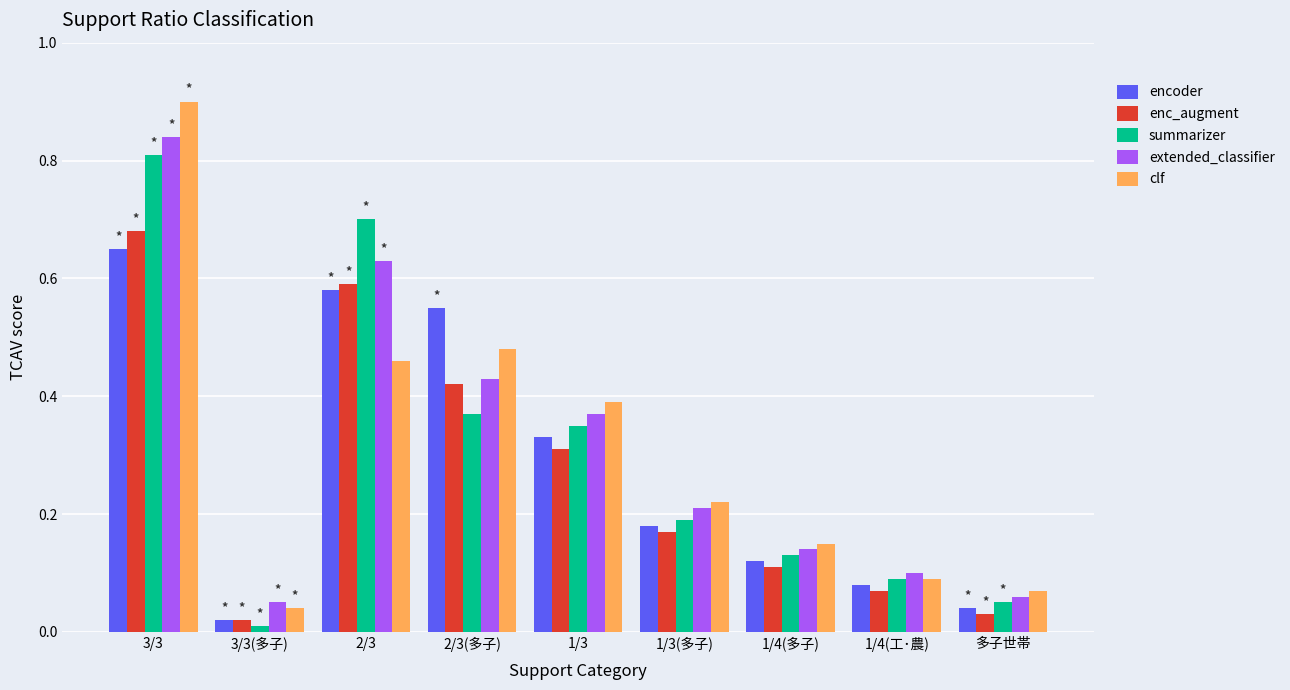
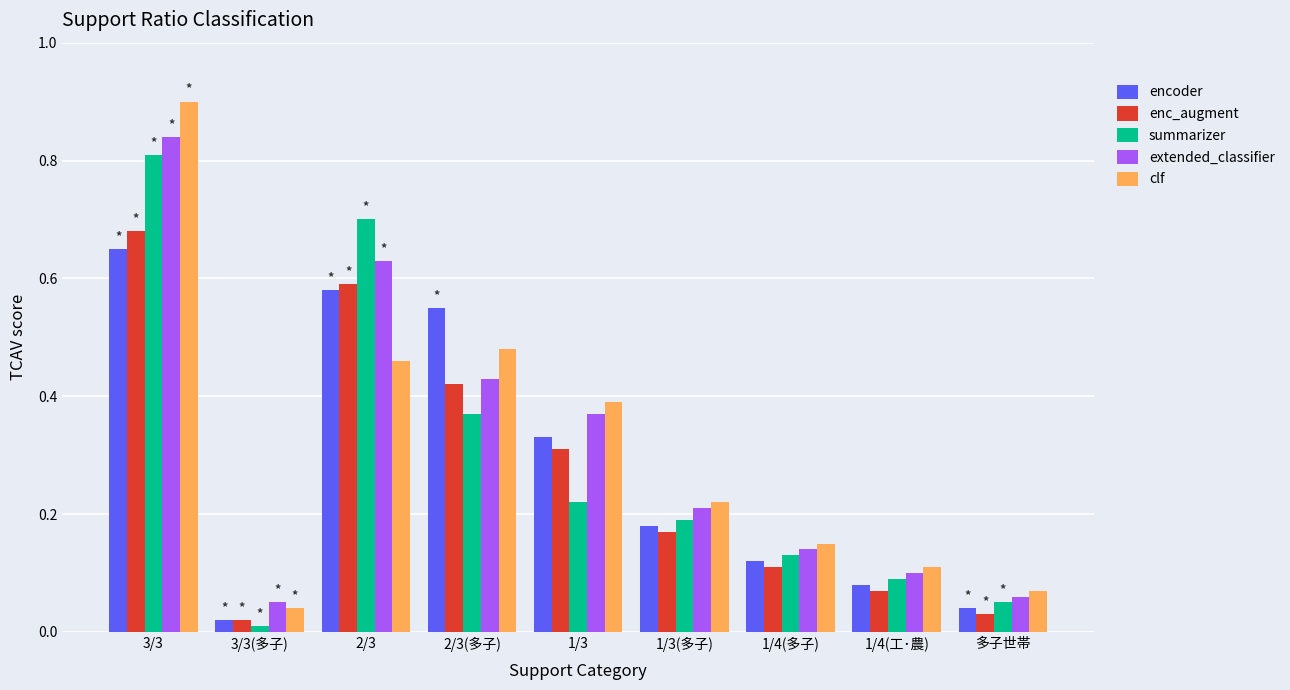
summarizer, 1/3: 0.35 -> 0.22
clf, 1/4(工･農): 0.09 -> 0.11
